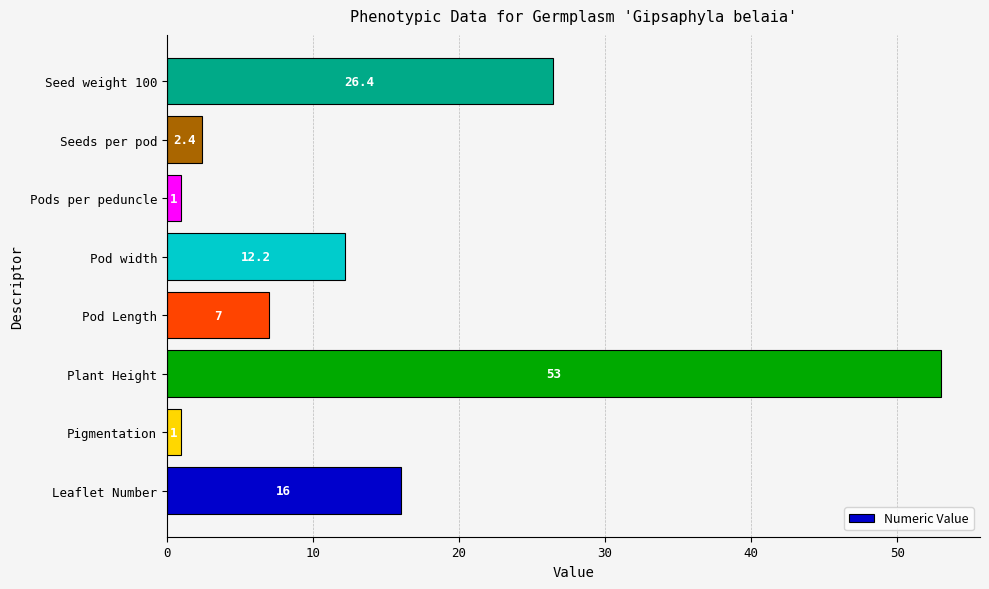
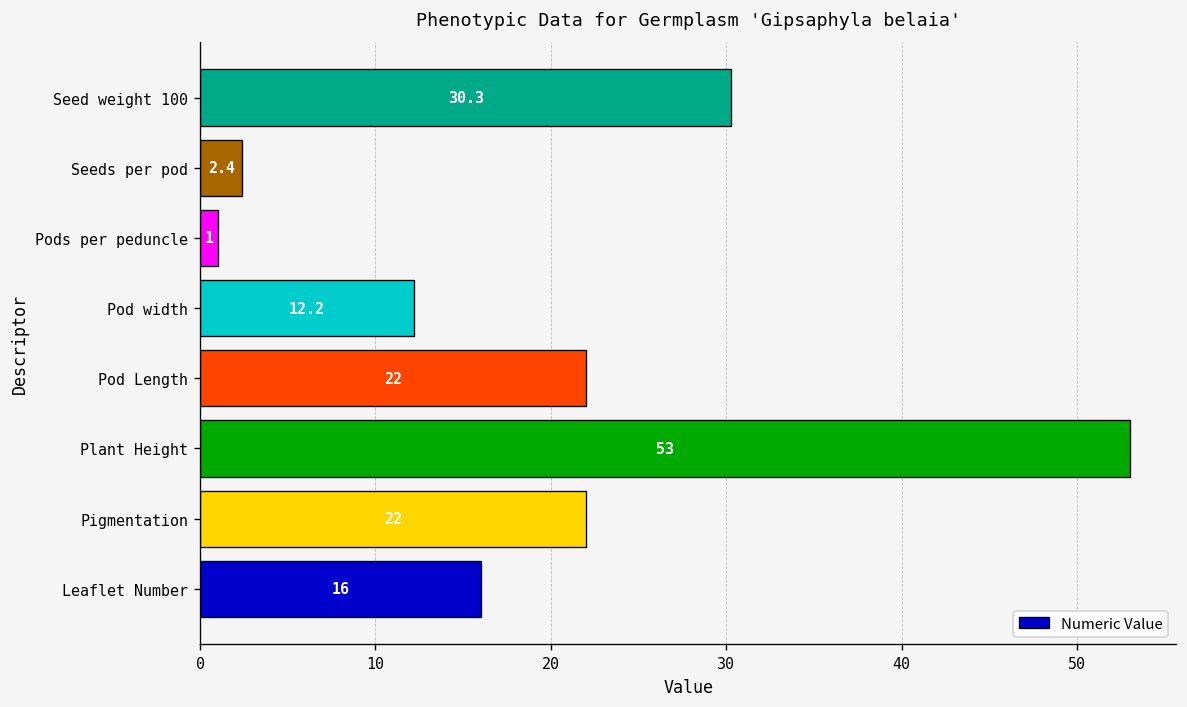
Seed weight 100: 26.4 -> 30.3
Pod Length: 7 -> 22
Pigmentation: 1 -> 22
